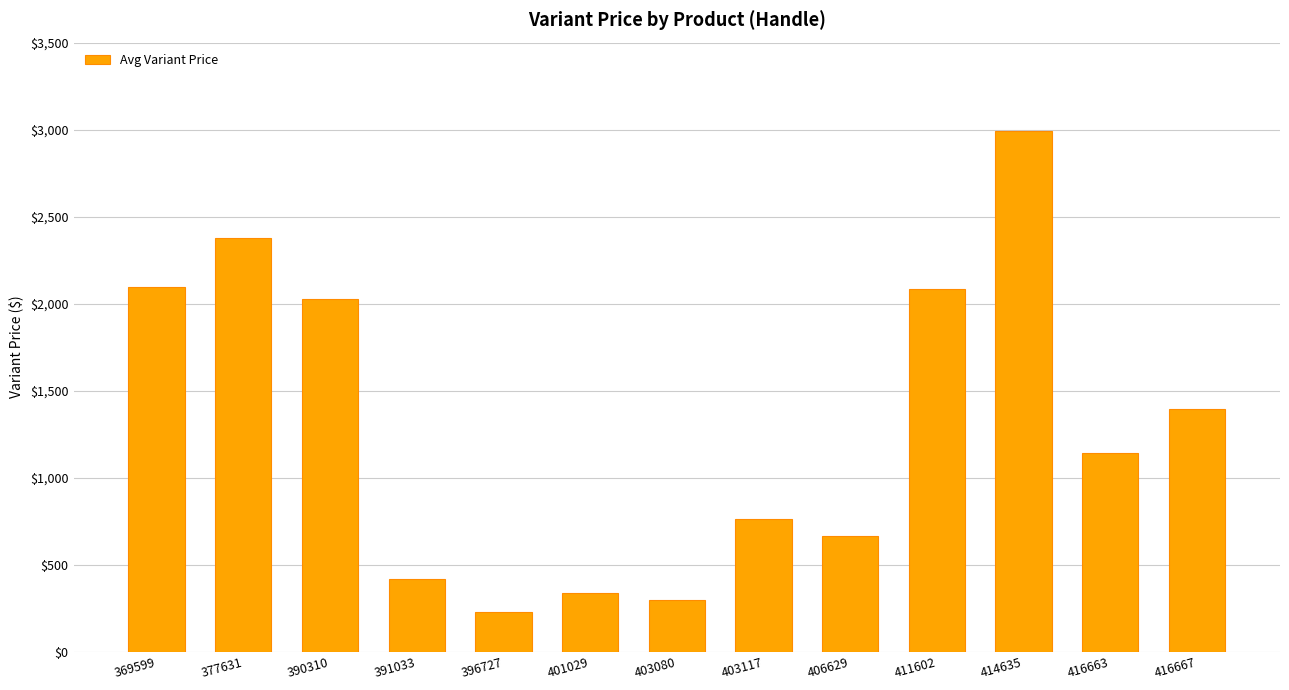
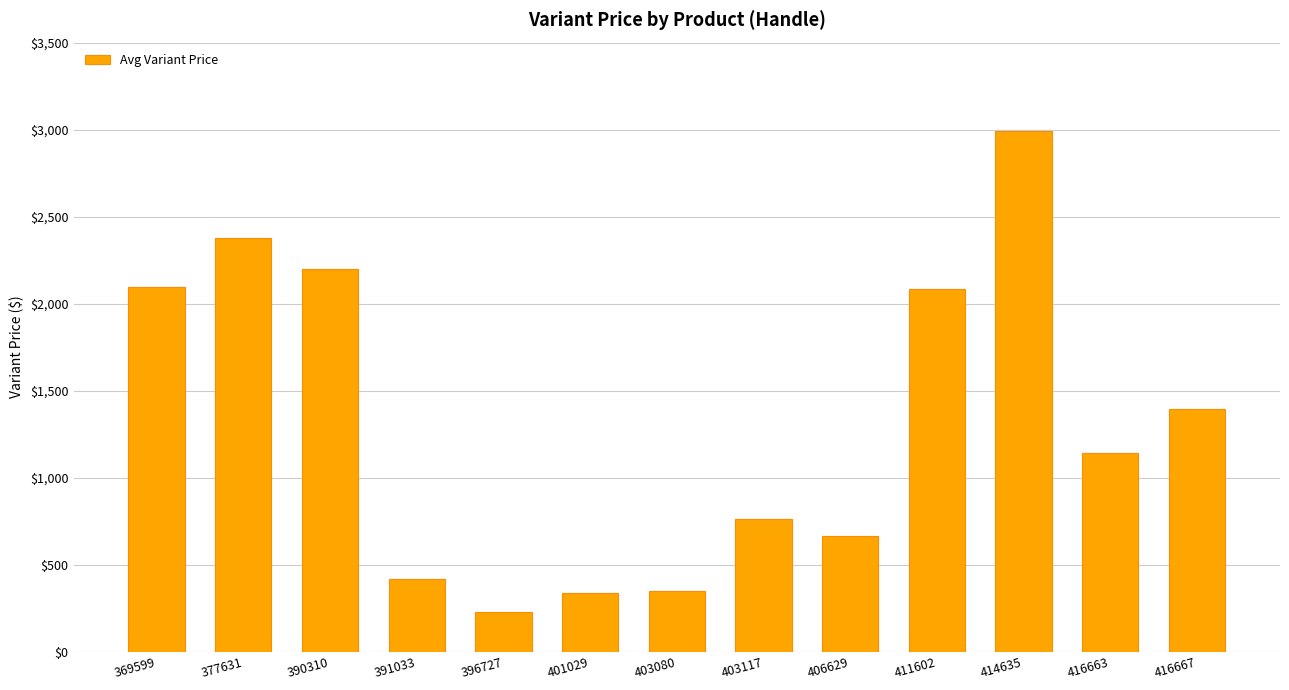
390310: $2,030 -> $2,200
403080: $300 -> $350
